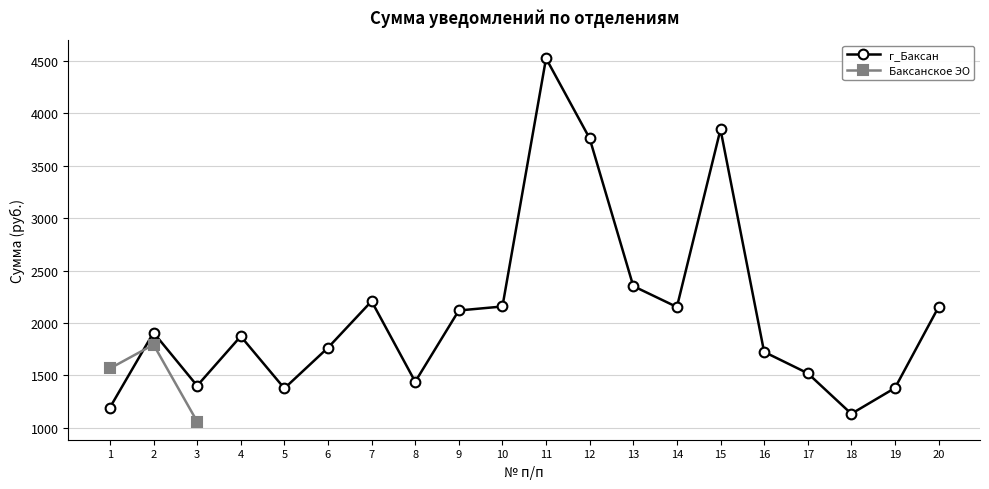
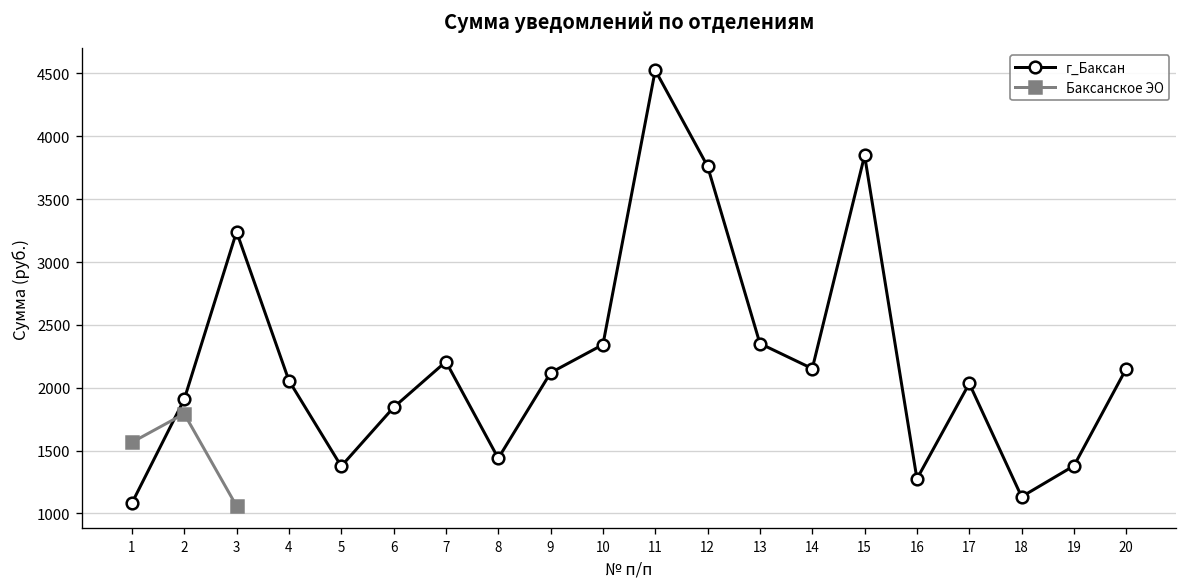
г_Баксан, 1: 1190 -> 1080
г_Баксан, 3: 1400 -> 3240
г_Баксан, 4: 1870 -> 2060
г_Баксан, 6: 1760 -> 1840
г_Баксан, 10: 2160 -> 2340
г_Баксан, 16: 1720 -> 1270
г_Баксан, 17: 1520 -> 2030
